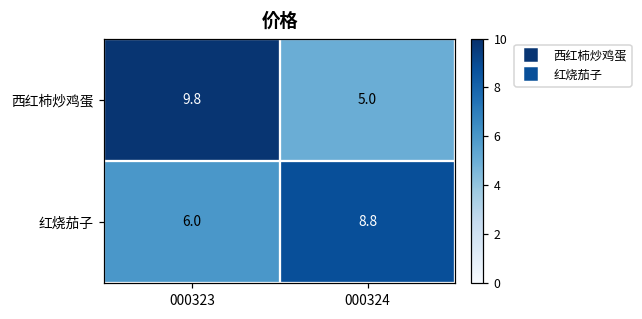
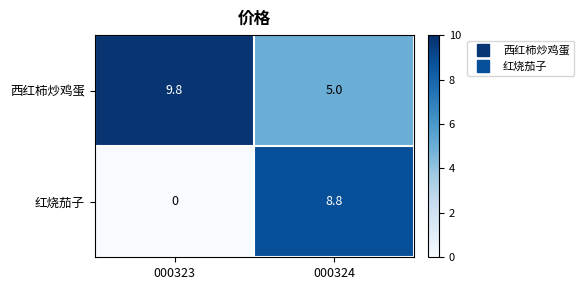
红烧茄子, 000323: 6.0 -> 0
